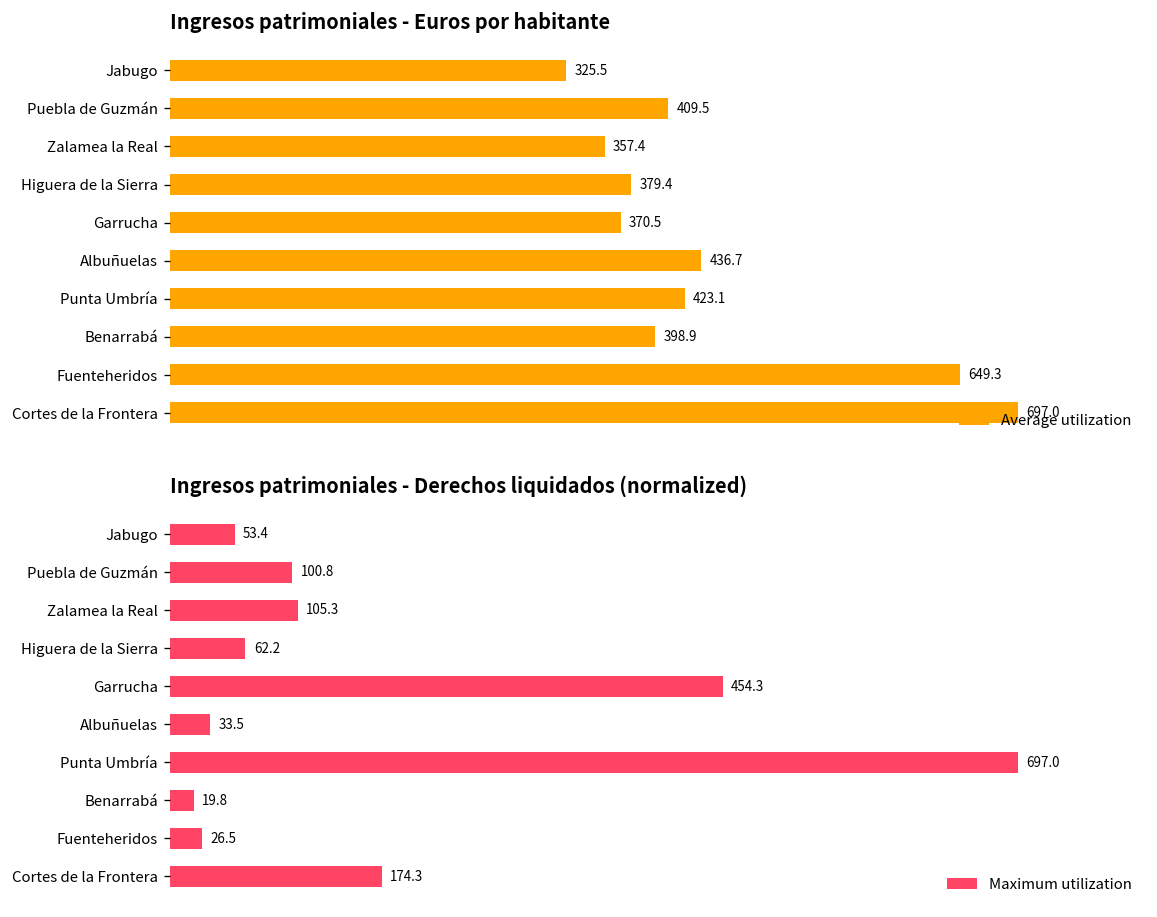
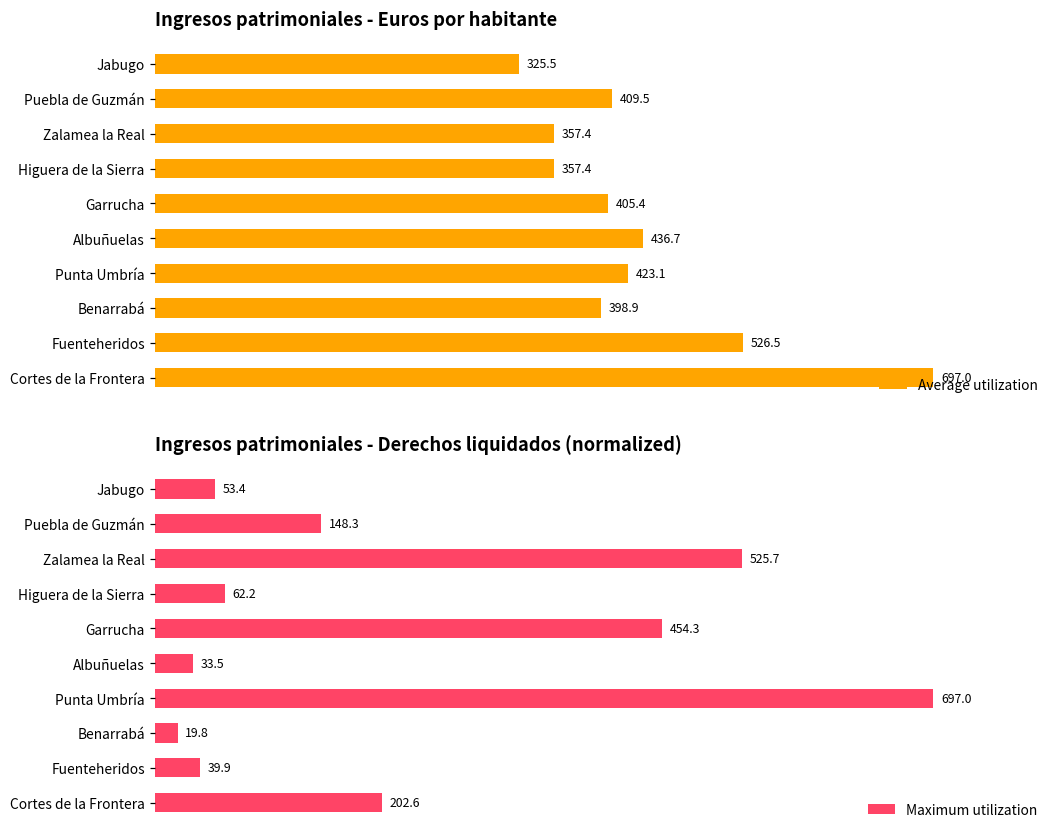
Ingresos patrimoniales - Euros por habitante, Higuera de la Sierra: 379.4 -> 357.4
Ingresos patrimoniales - Euros por habitante, Garrucha: 370.5 -> 405.4
Ingresos patrimoniales - Euros por habitante, Fuenteheridos: 649.3 -> 526.5
Ingresos patrimoniales - Derechos liquidados (normalized), Puebla de Guzmán: 100.8 -> 148.3
Ingresos patrimoniales - Derechos liquidados (normalized), Zalamea la Real: 105.3 -> 525.7
Ingresos patrimoniales - Derechos liquidados (normalized), Fuenteheridos: 26.5 -> 39.9
Ingresos patrimoniales - Derechos liquidados (normalized), Cortes de la Frontera: 174.3 -> 202.6
